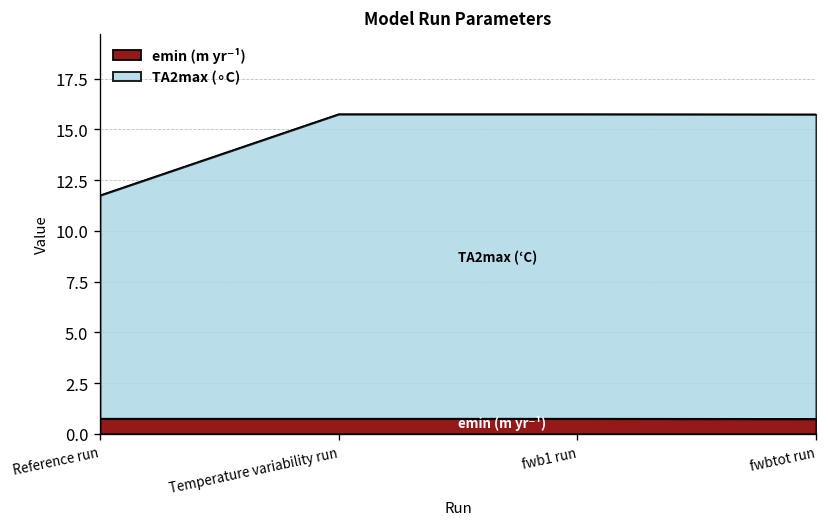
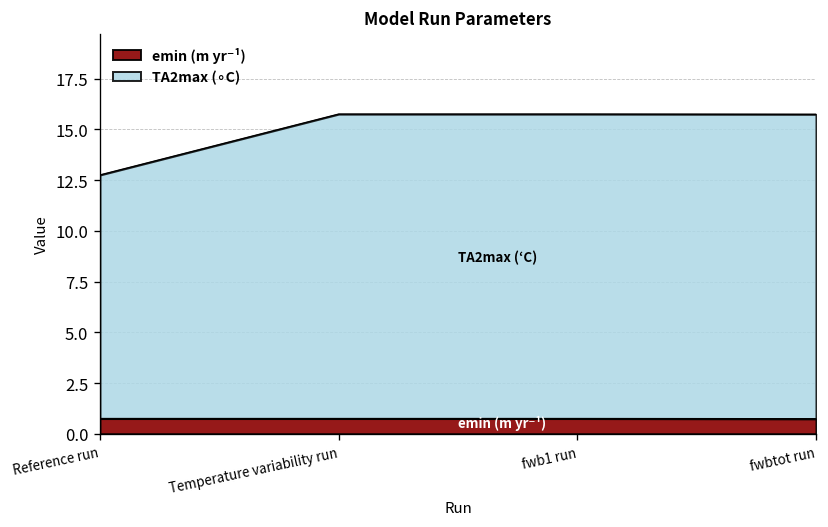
TA2max (∘C), Reference run: 11 -> 12
